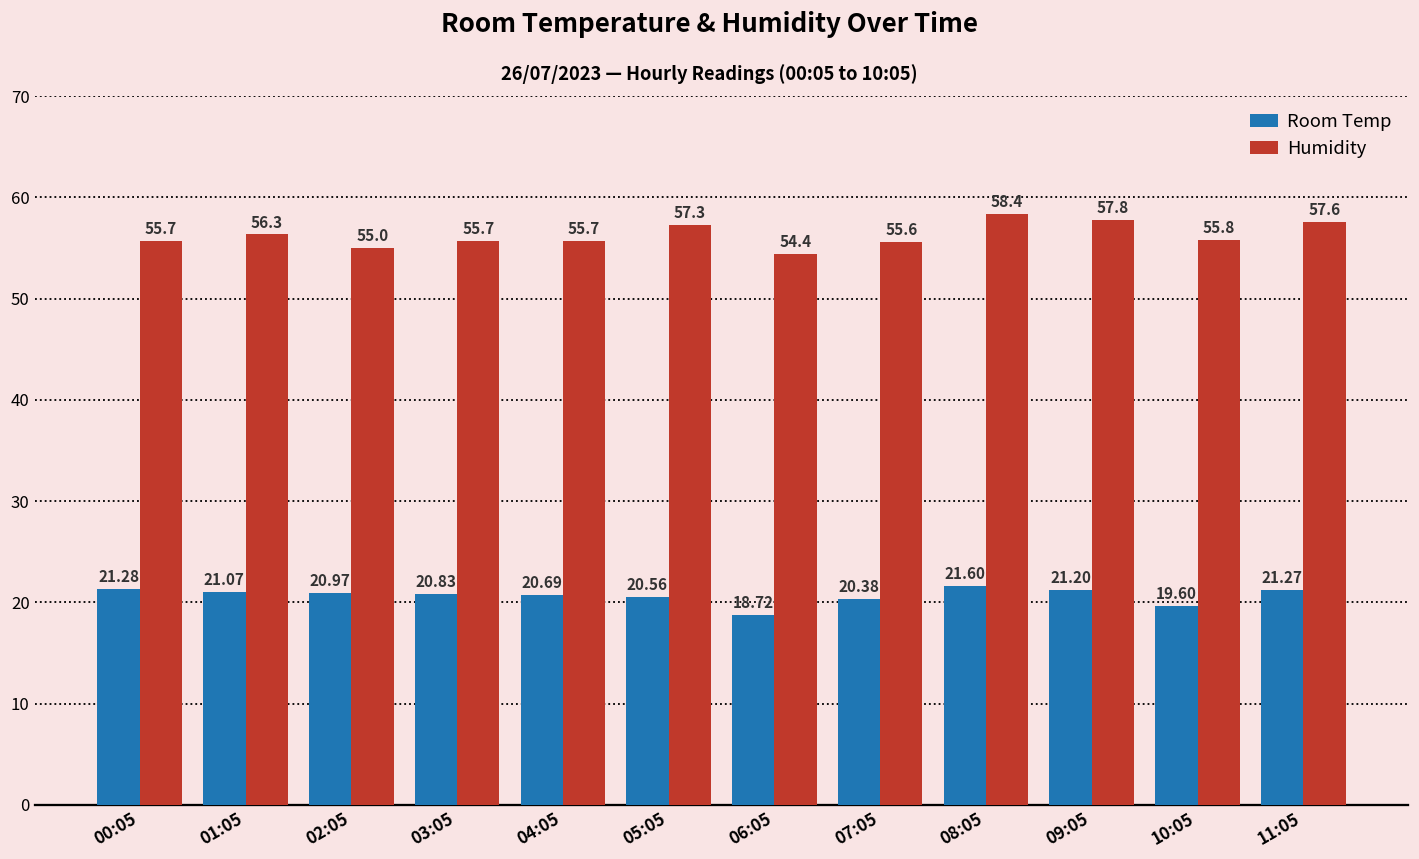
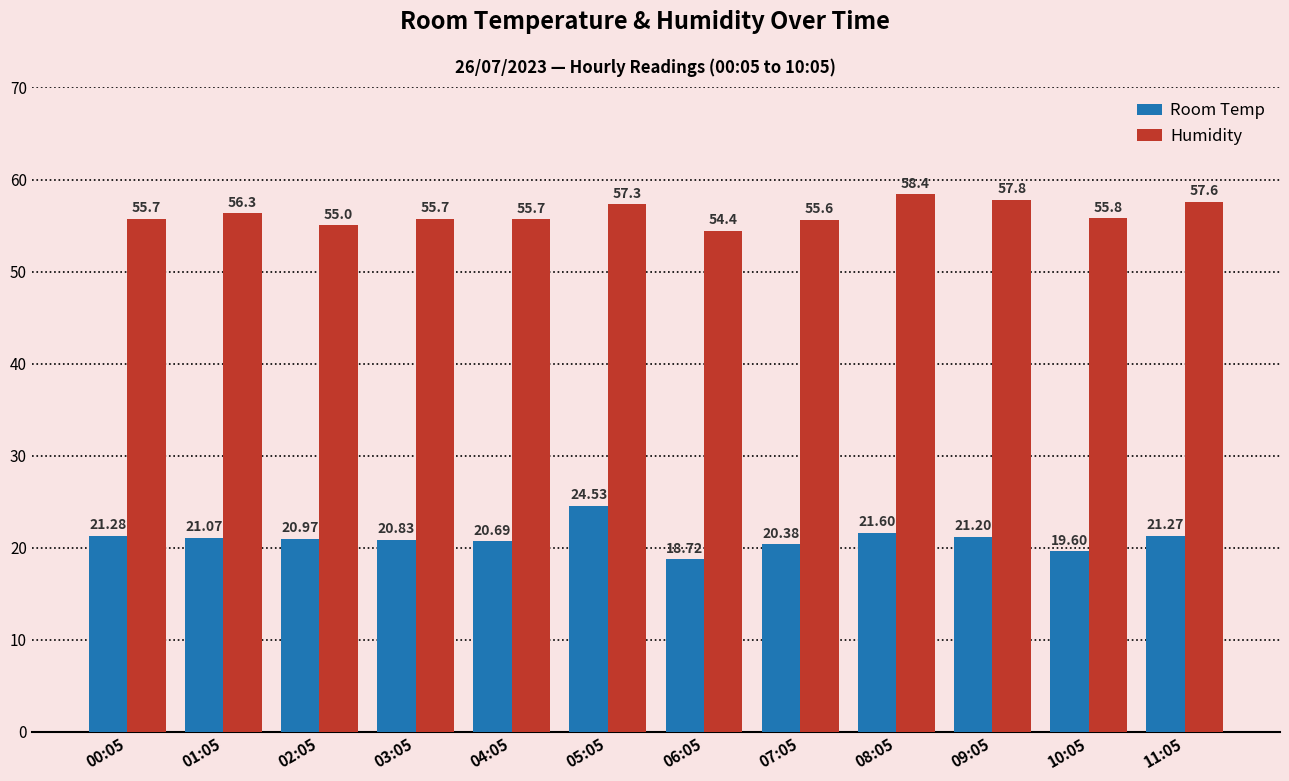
Room Temp, 05:05: 20.56 -> 24.53
